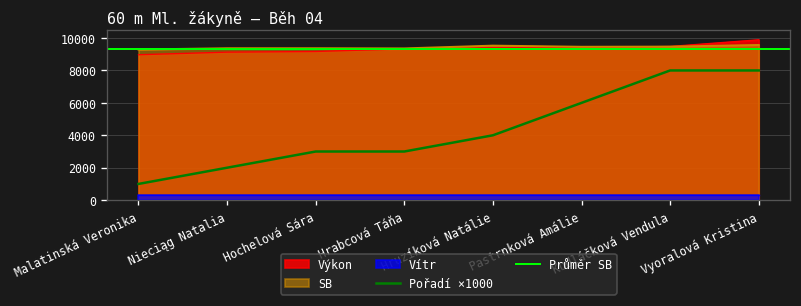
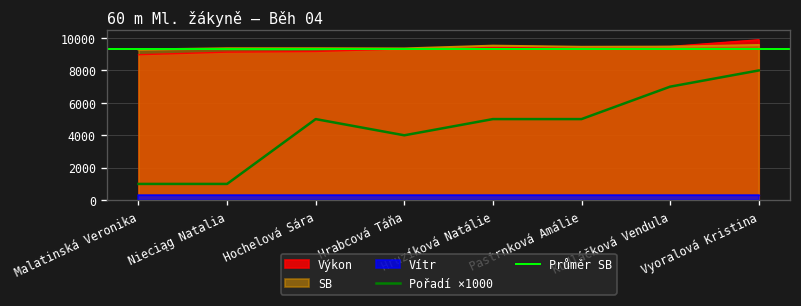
Pořadí ×1000, Nieciąg Natalia: 2000 -> 1000
Pořadí ×1000, Hochelová Sára: 3000 -> 5000
Pořadí ×1000, Hrabcová Táňa: 3000 -> 4000
Pořadí ×1000, Hruzíková Natálie: 4000 -> 5000
Pořadí ×1000, Pastrnková Amálie: 6000 -> 5000
Pořadí ×1000, Kudláčková Vendula: 8000 -> 7000
